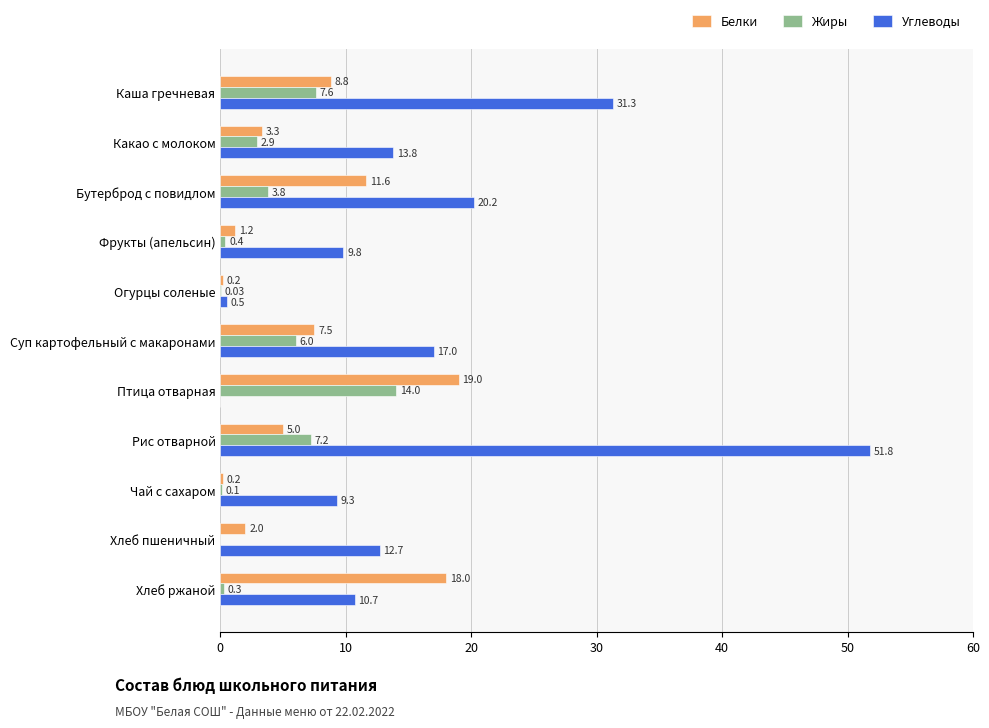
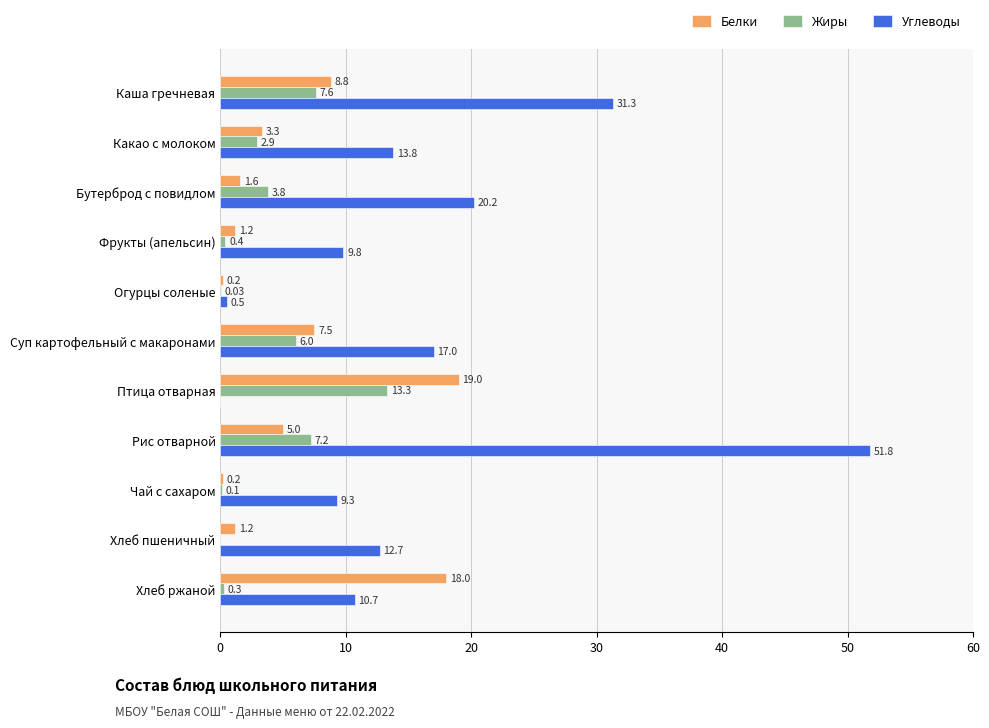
Белки, Бутерброд с повидлом: 11.6 -> 1.6
Жиры, Птица отварная: 14.0 -> 13.3
Белки, Хлеб пшеничный: 2.0 -> 1.2
